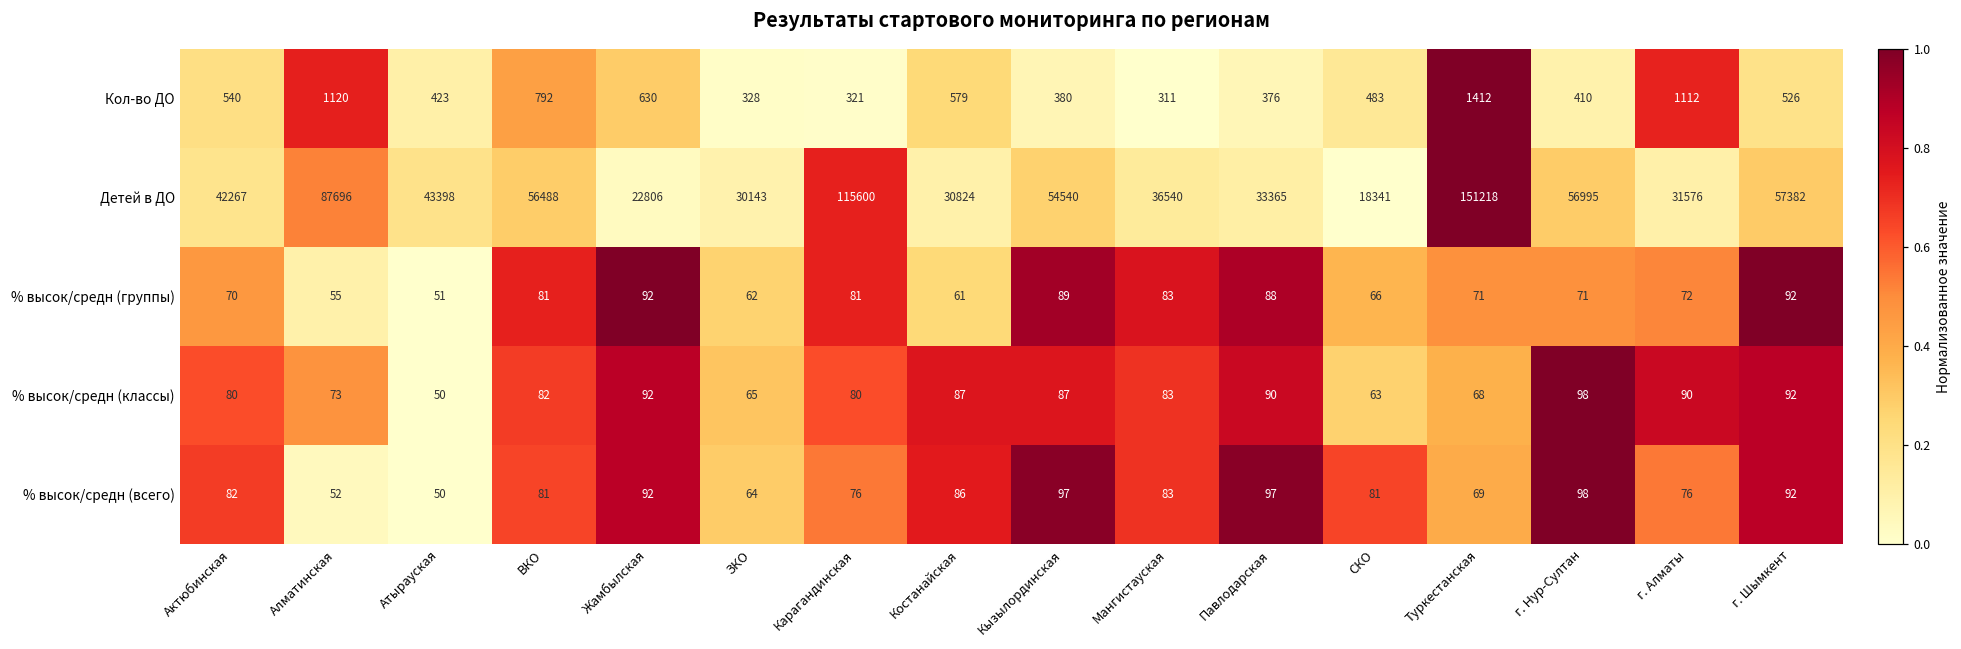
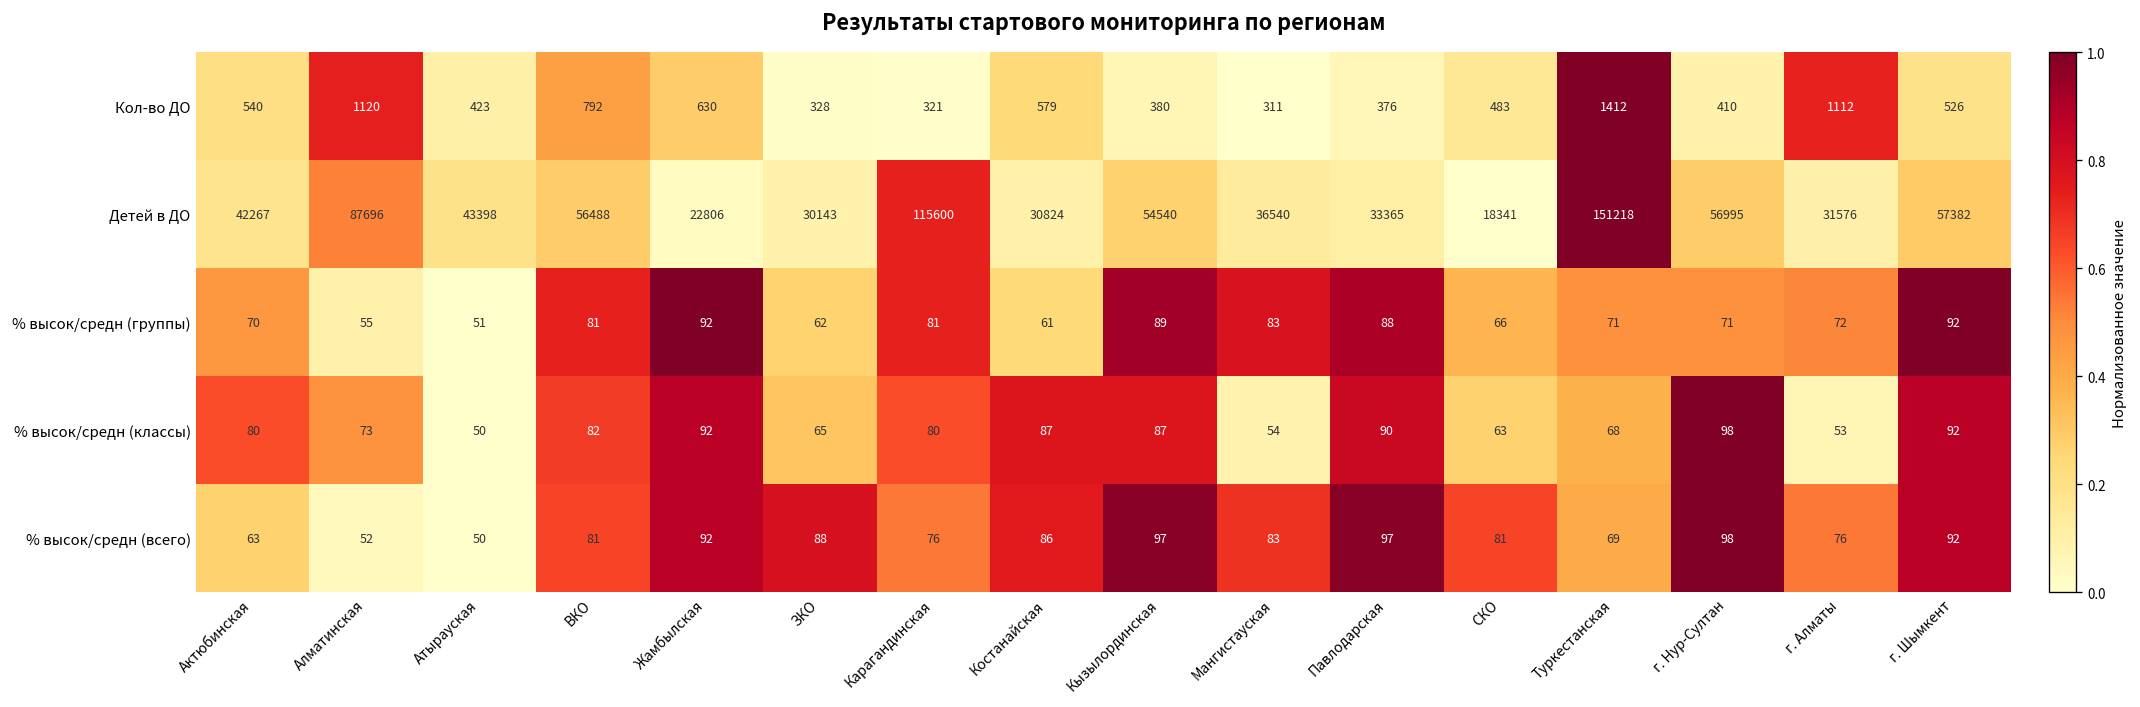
% высок/средн (классы), Мангистауская: 83 -> 54
% высок/средн (классы), г. Алматы: 90 -> 53
% высок/средн (всего), Актюбинская: 82 -> 63
% высок/средн (всего), ЗКО: 64 -> 88
